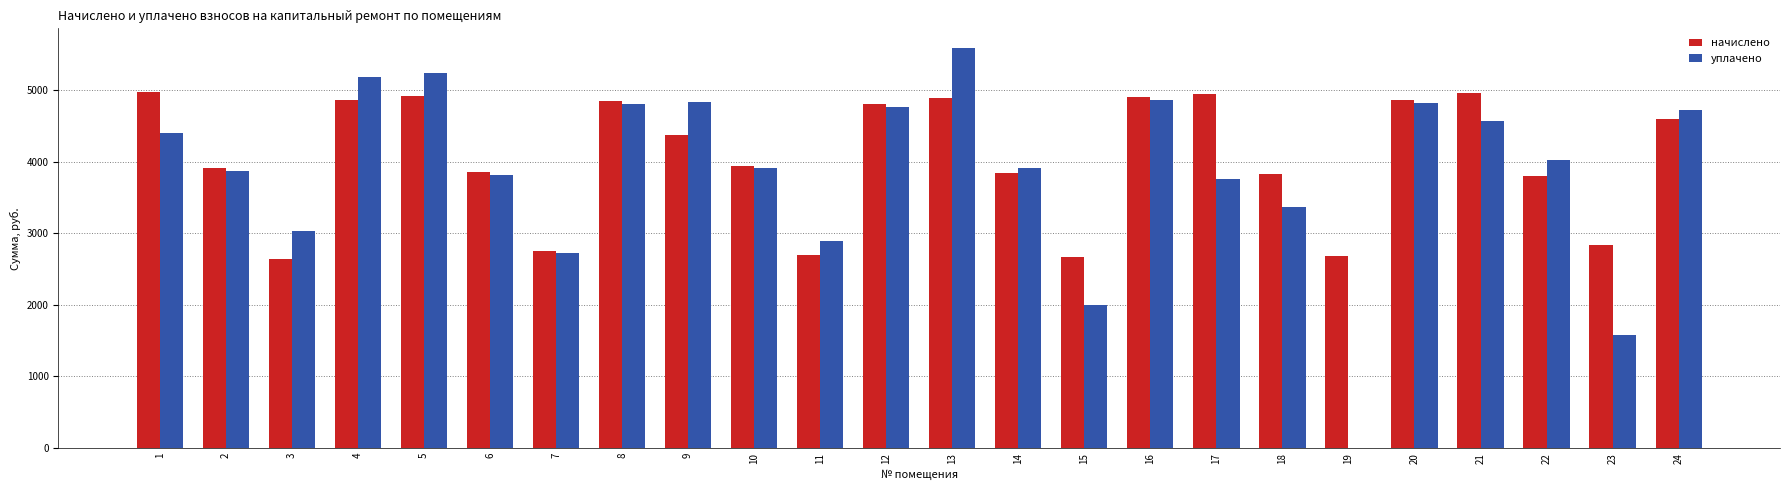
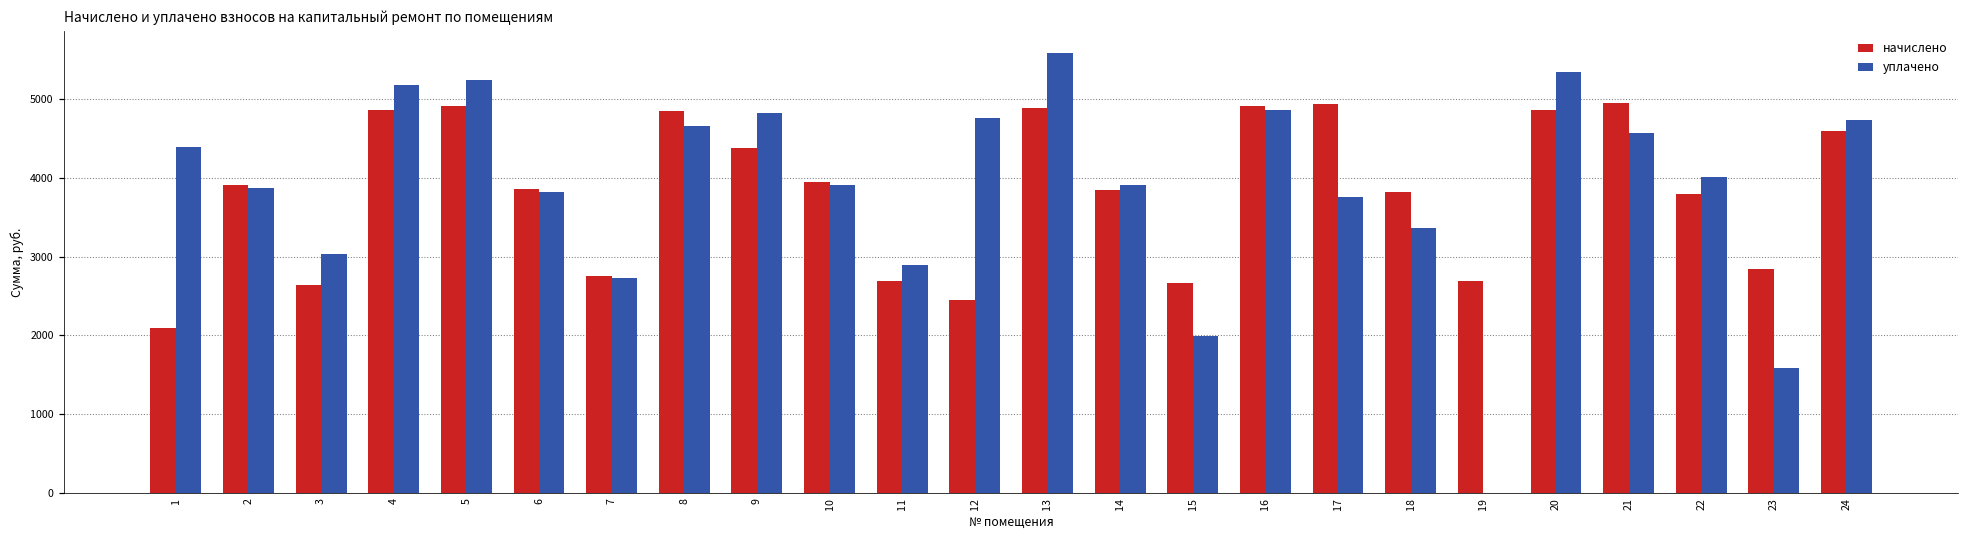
начислено, 1: 5000 -> 2100
уплачено, 8: 4800 -> 4700
начислено, 12: 4800 -> 2400
уплачено, 20: 4800 -> 5300
